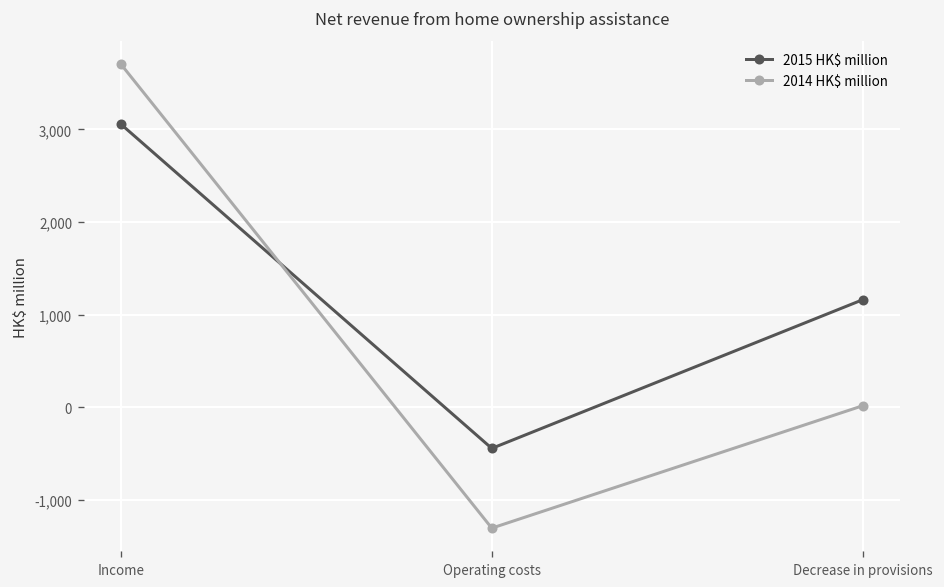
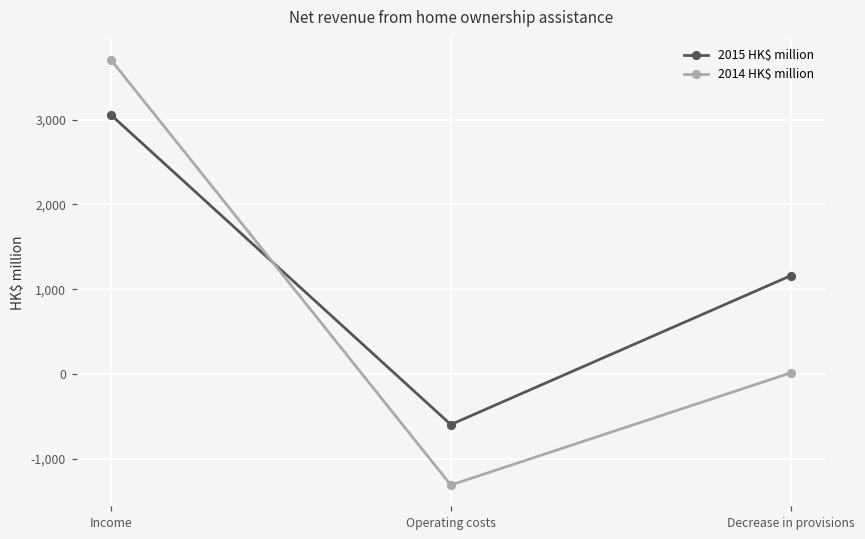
2015 HK$ million, Operating costs: -400 -> -600
